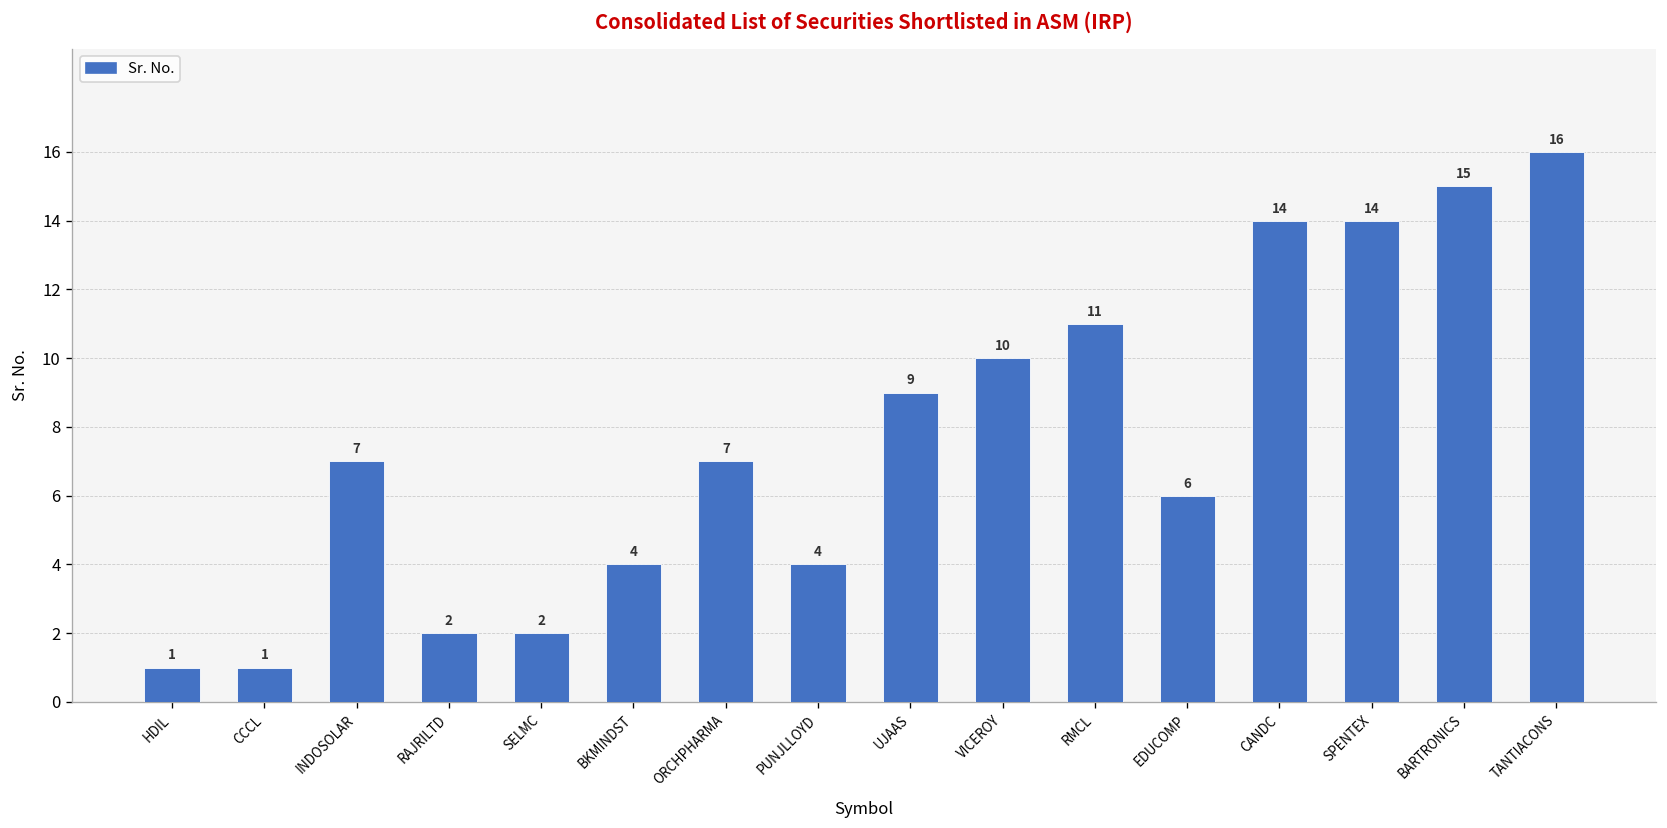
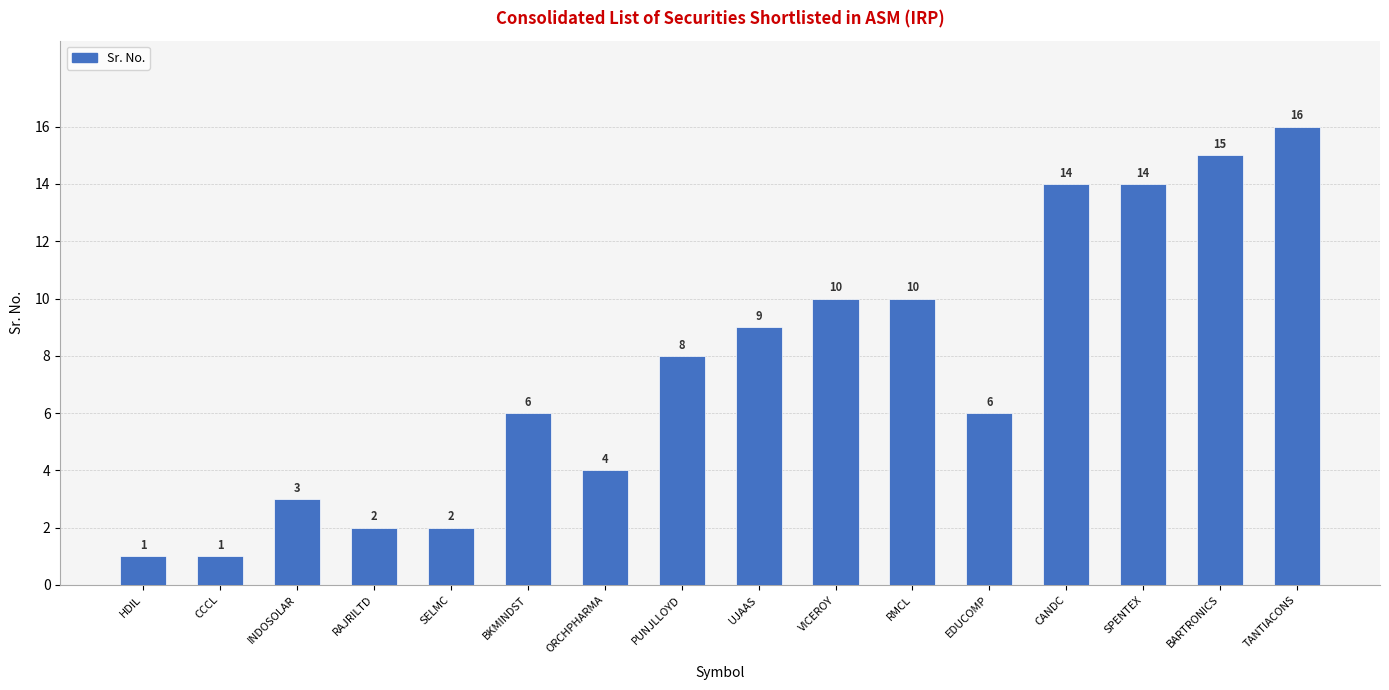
INDOSOLAR: 7 -> 3
BKMINDST: 4 -> 6
ORCHPHARMA: 7 -> 4
PUNJLLOYD: 4 -> 8
RMCL: 11 -> 10
